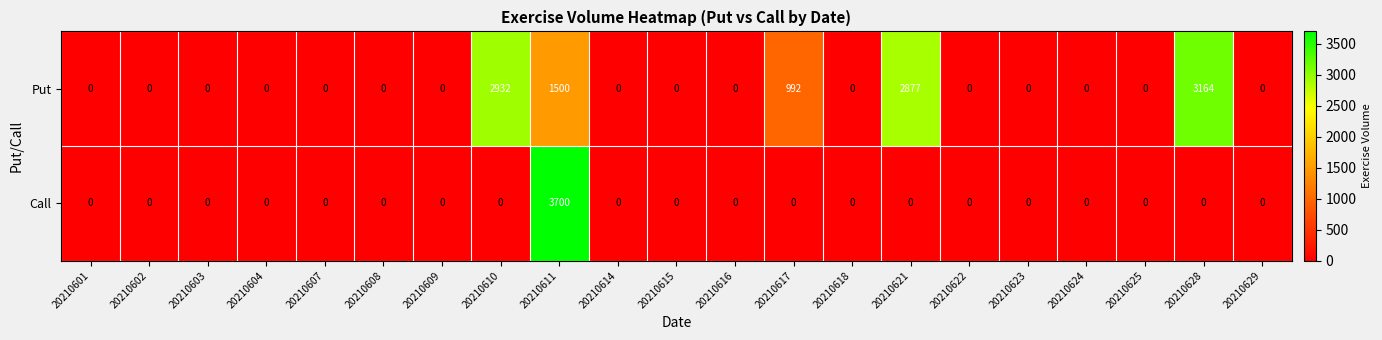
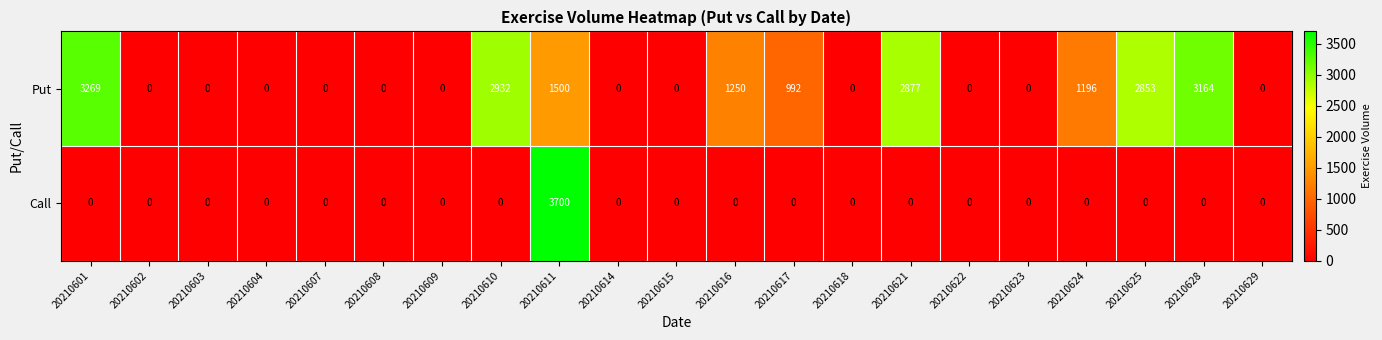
Put, 20210601: 0 -> 3269
Put, 20210616: 0 -> 1250
Put, 20210624: 0 -> 1196
Put, 20210625: 0 -> 2853
